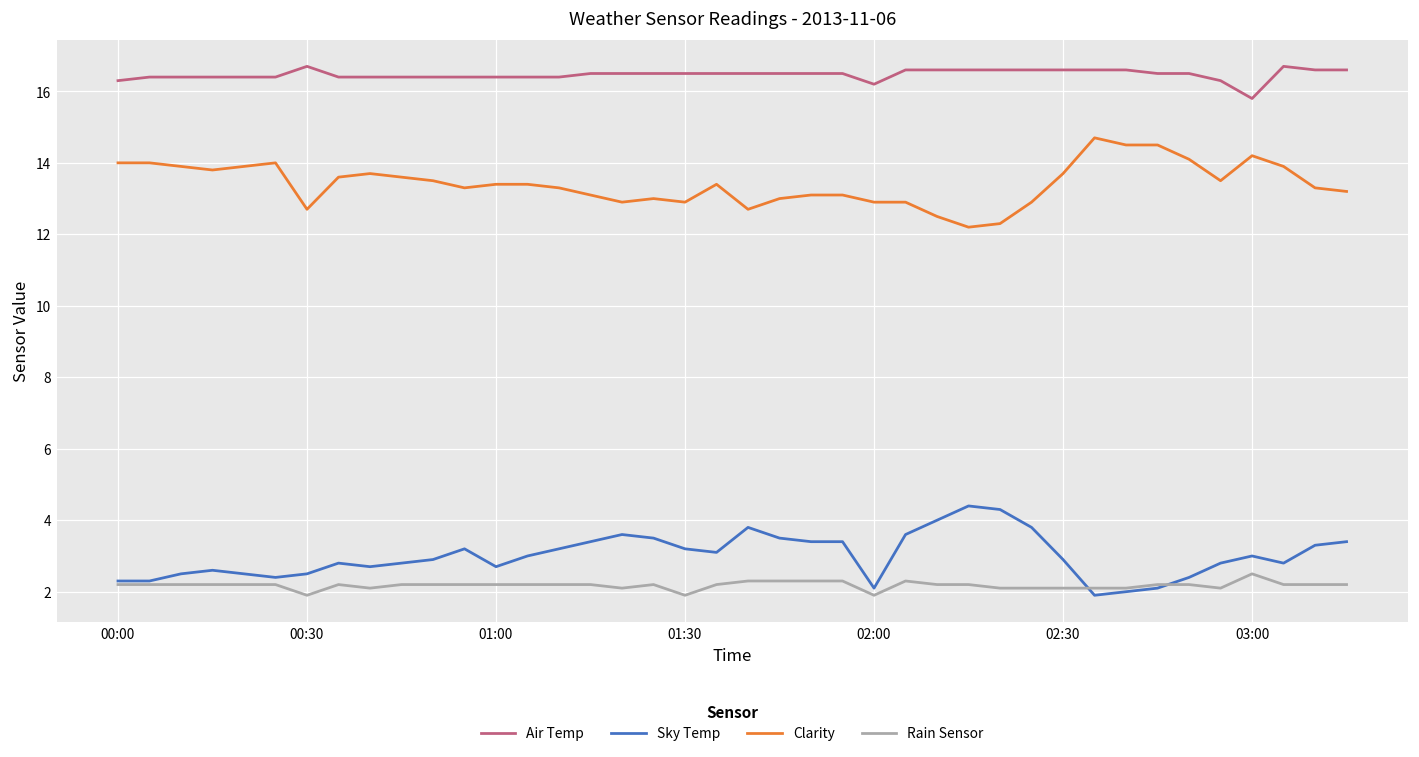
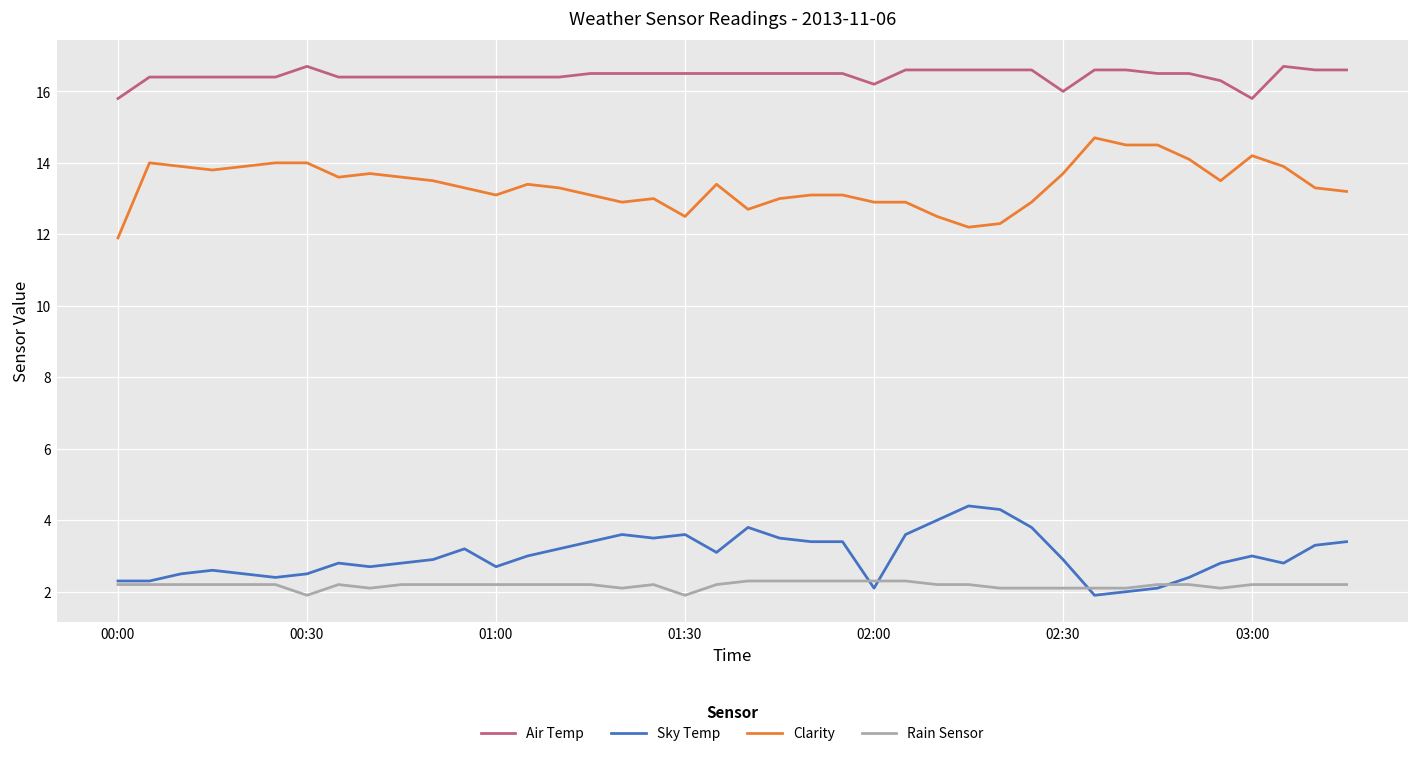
Air Temp, 00:00: 16.3 -> 15.8
Clarity, 00:00: 14.0 -> 11.9
Clarity, 00:30: 12.7 -> 14.0
Clarity, 01:00: 13.4 -> 13.1
Sky Temp, 01:30: 3.2 -> 3.6
Clarity, 01:30: 12.9 -> 12.5
Rain Sensor, 02:00: 1.9 -> 2.3
Air Temp, 02:30: 16.6 -> 16.0
Rain Sensor, 03:00: 2.5 -> 2.2
